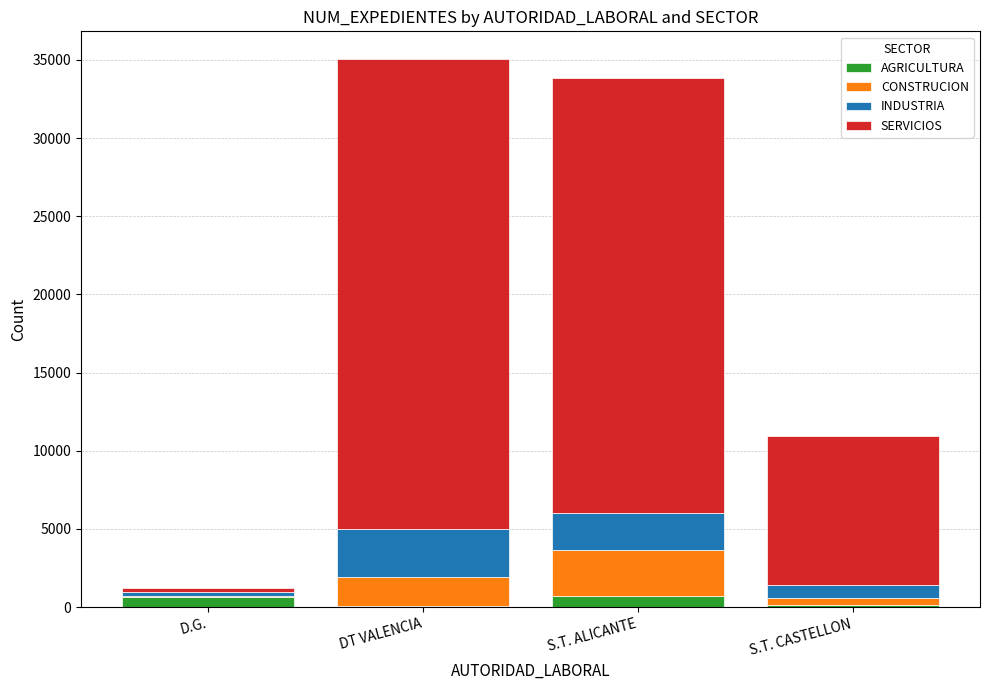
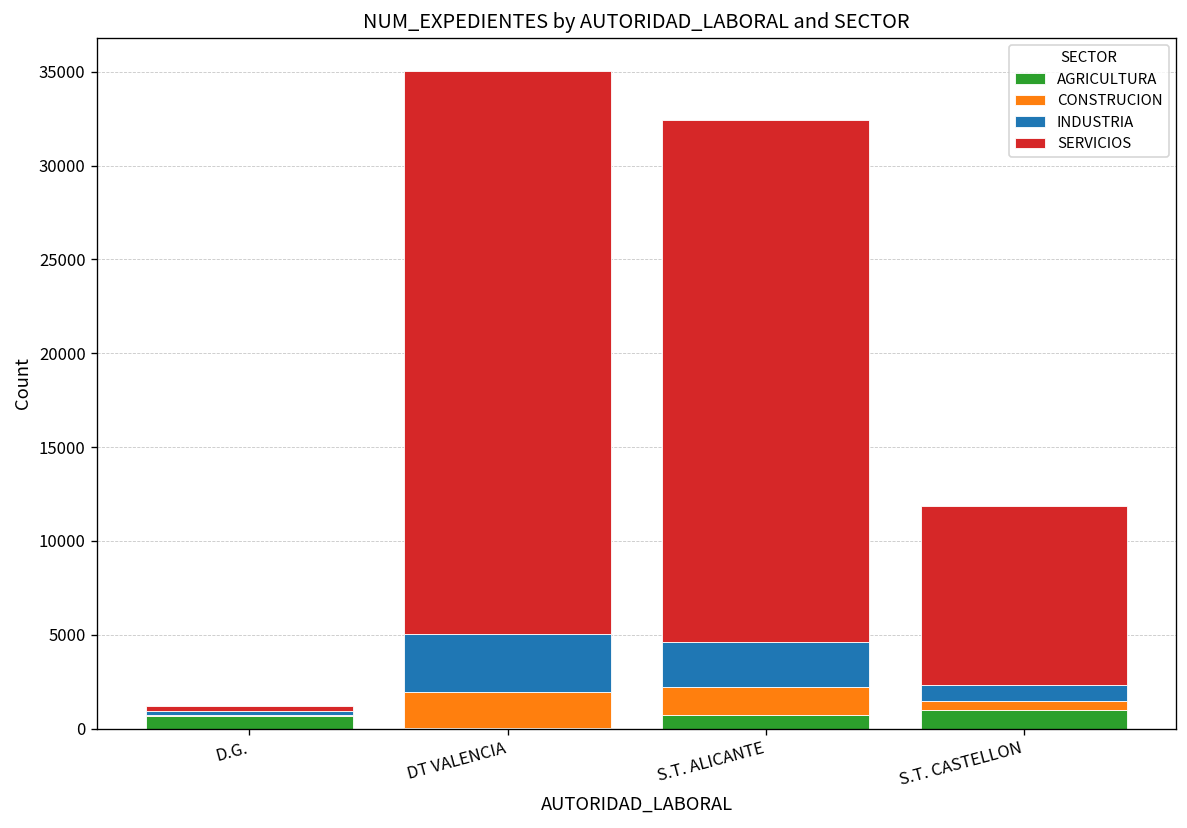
CONSTRUCION, S.T. ALICANTE: 2900 -> 1500
AGRICULTURA, S.T. CASTELLON: 100 -> 1000
